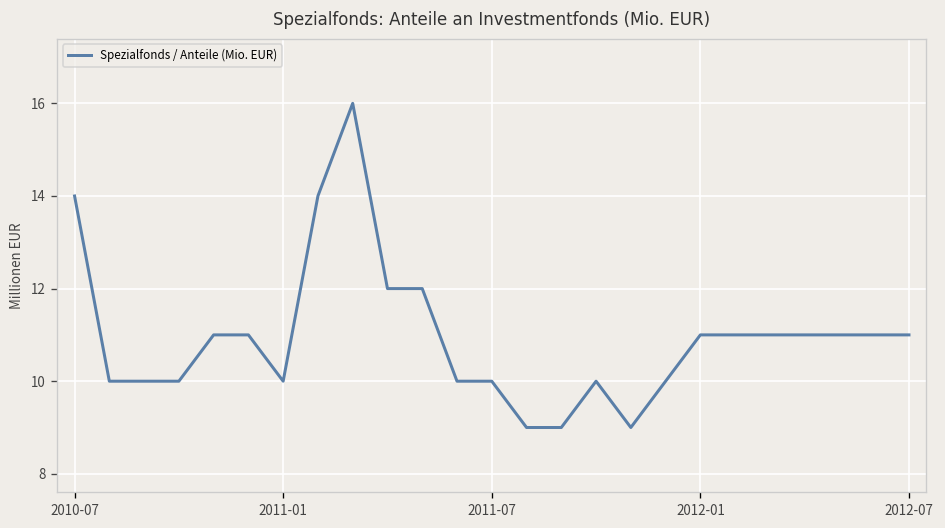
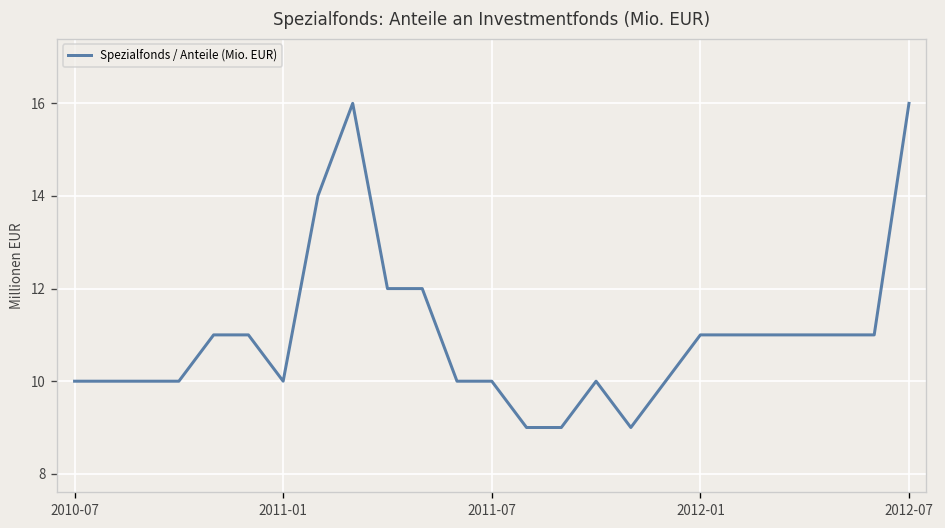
2010-07: 14 -> 10
2012-07: 11 -> 16
